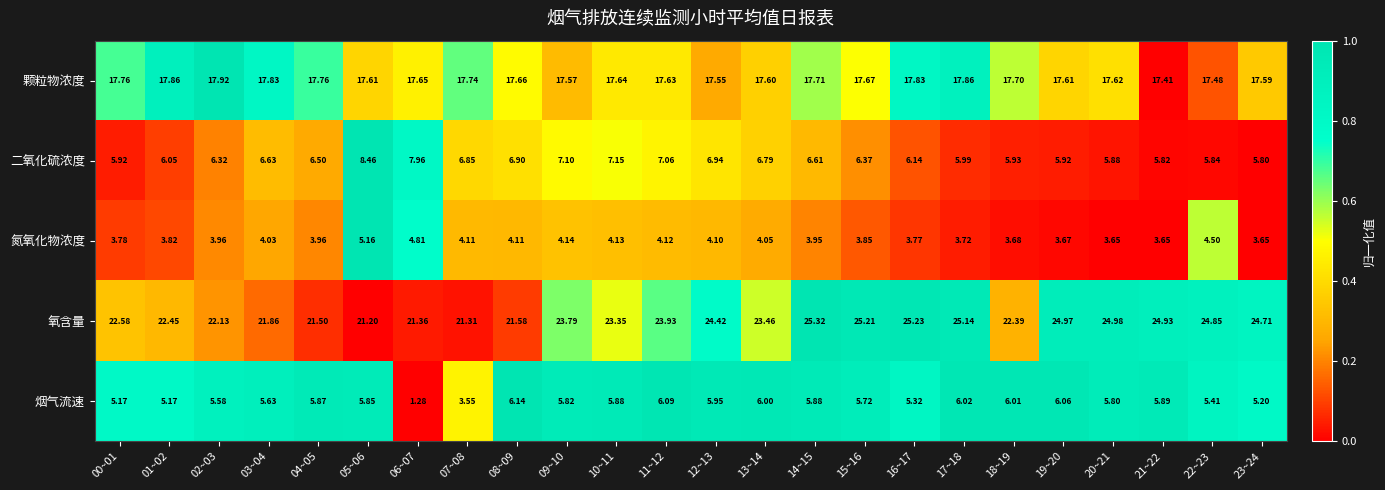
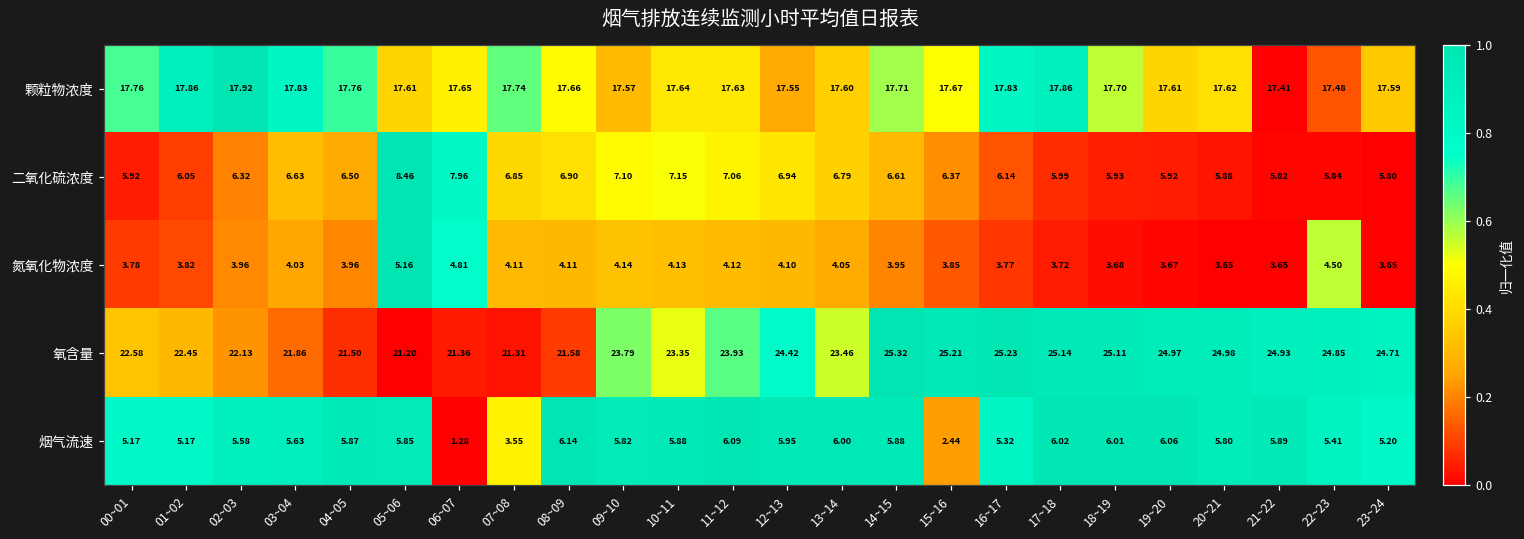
氧含量, 18~19: 22.39 -> 25.11
烟气流速, 15~16: 5.72 -> 2.44
